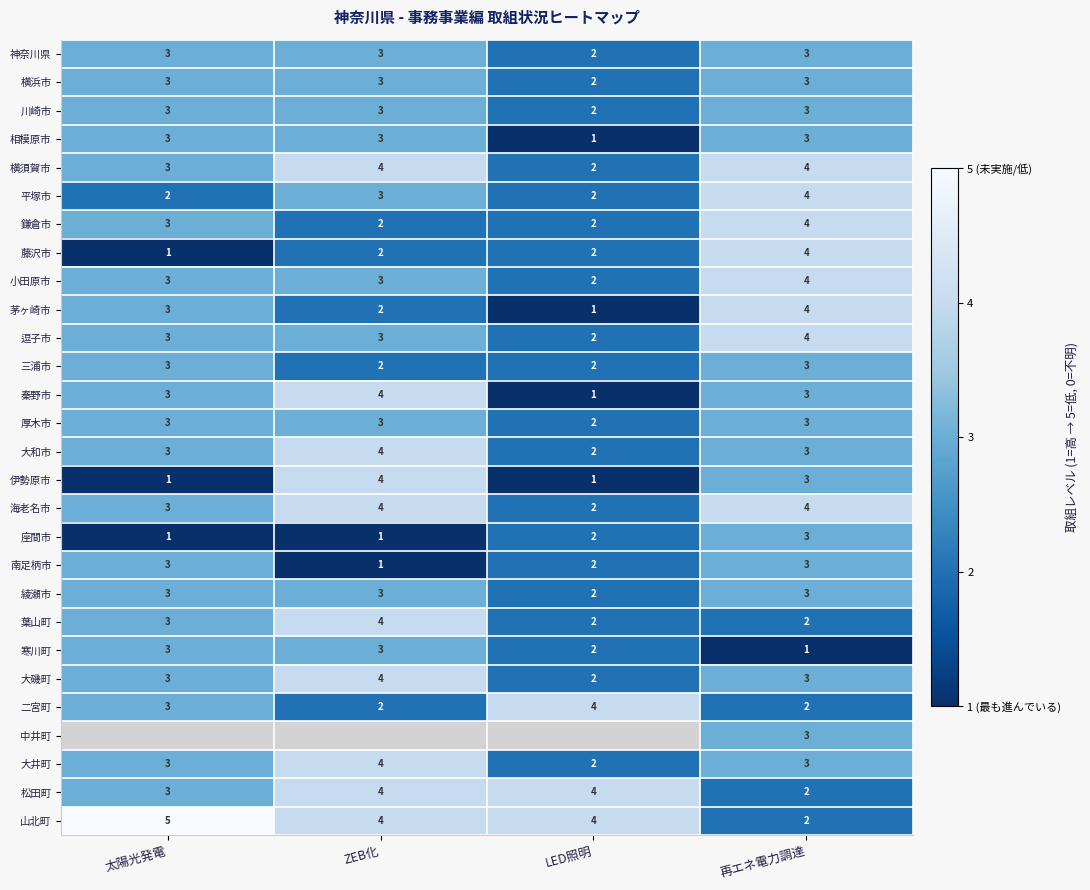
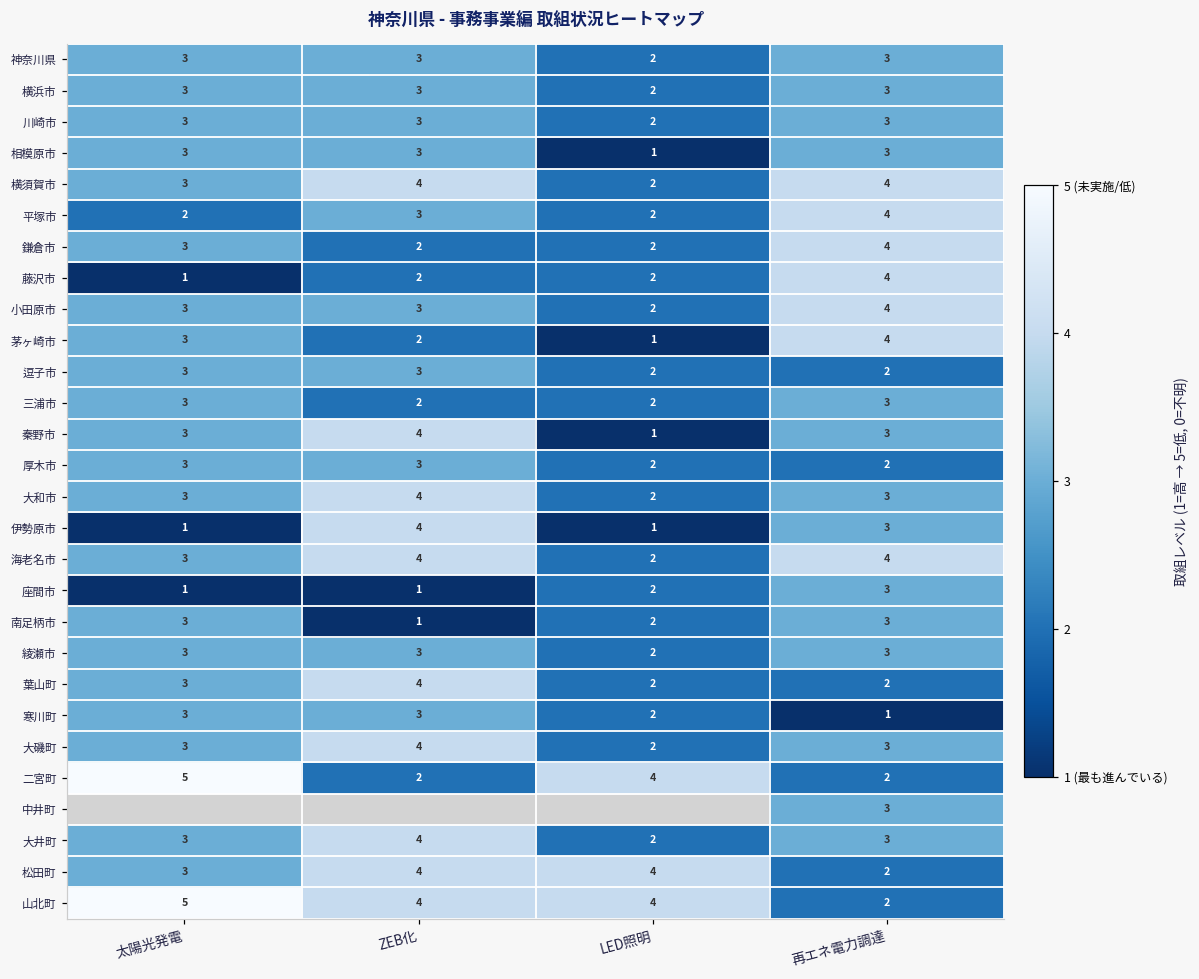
逗子市, 再エネ電力調達: 4 -> 2
厚木市, 再エネ電力調達: 3 -> 2
二宮町, 太陽光発電: 3 -> 5
